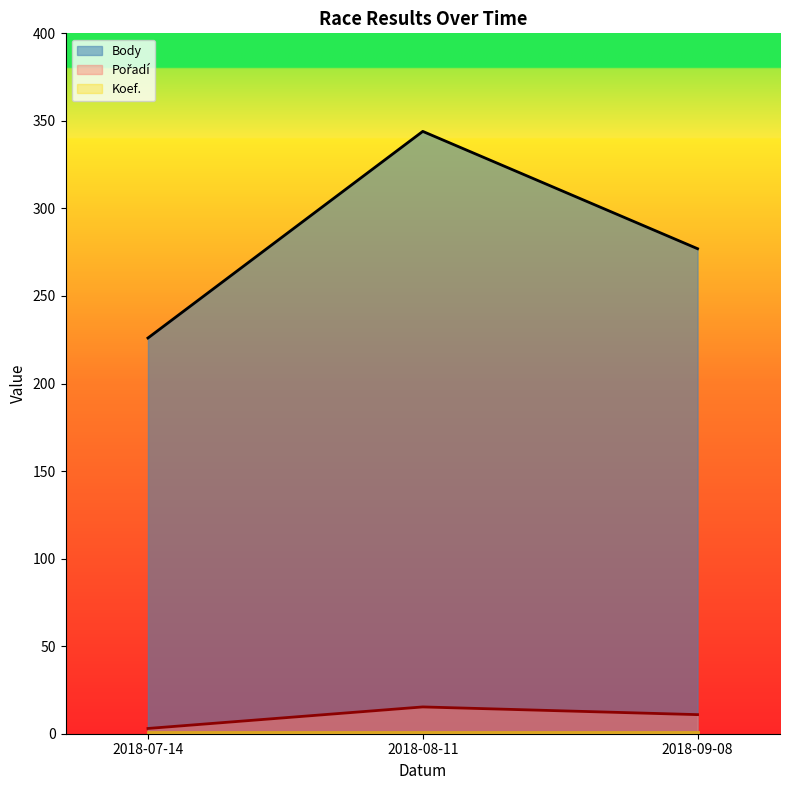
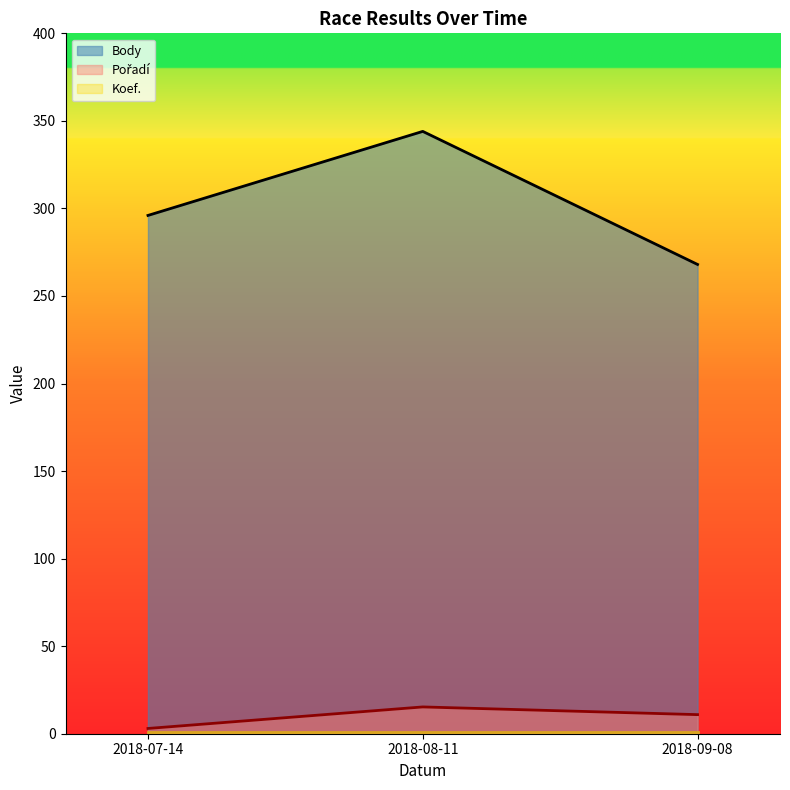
Body, 2018-07-14: 226 -> 296
Body, 2018-09-08: 277 -> 268
